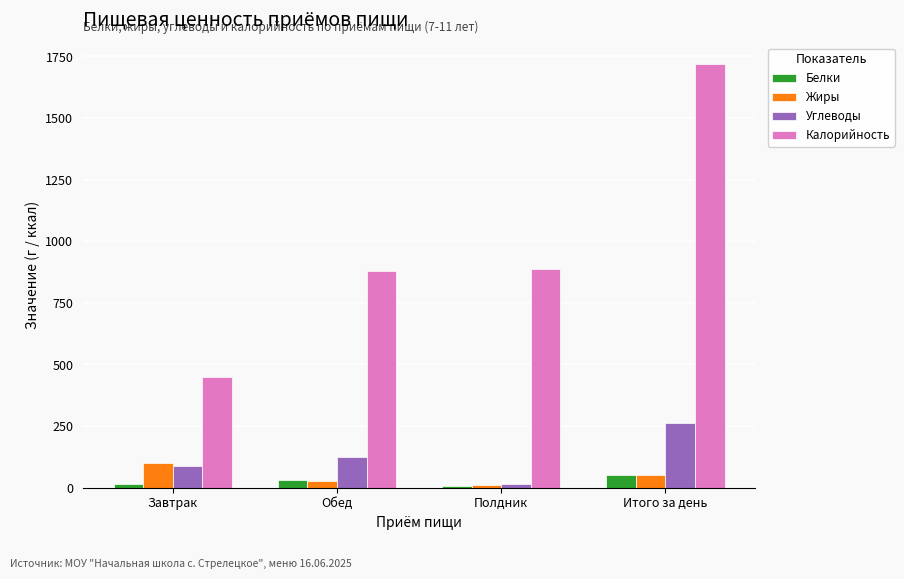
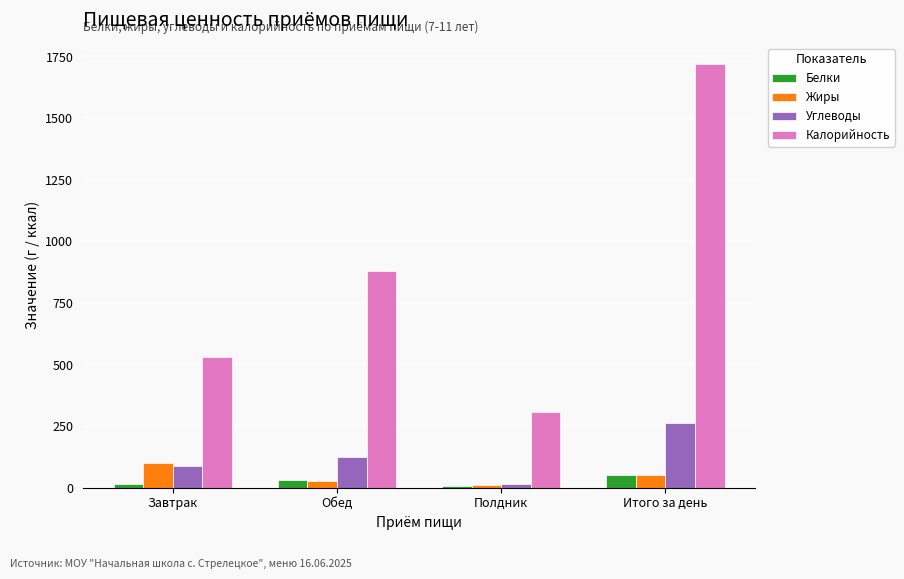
Калорийность, Завтрак: 450 -> 530
Калорийность, Полдник: 890 -> 310
